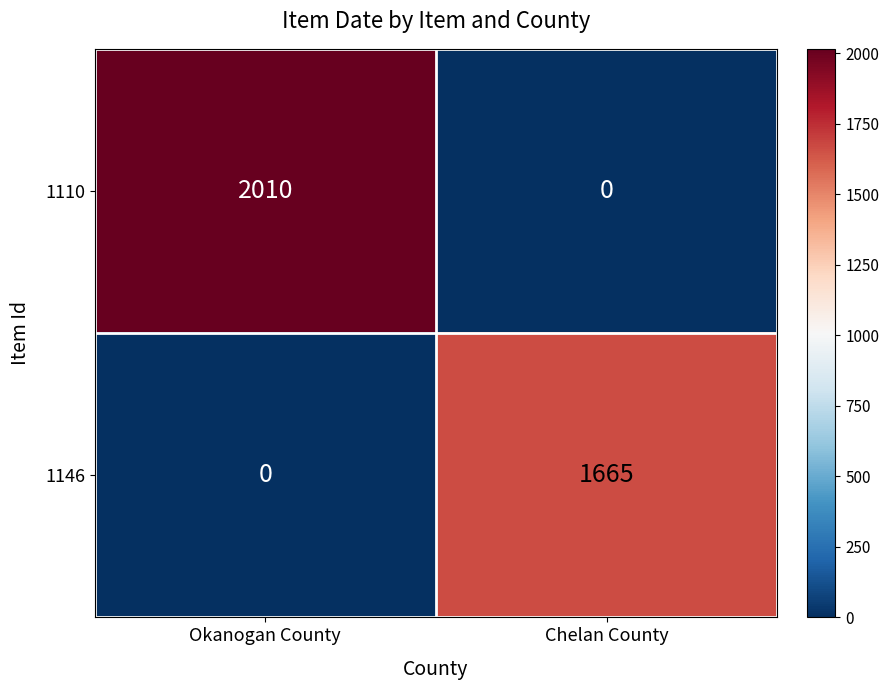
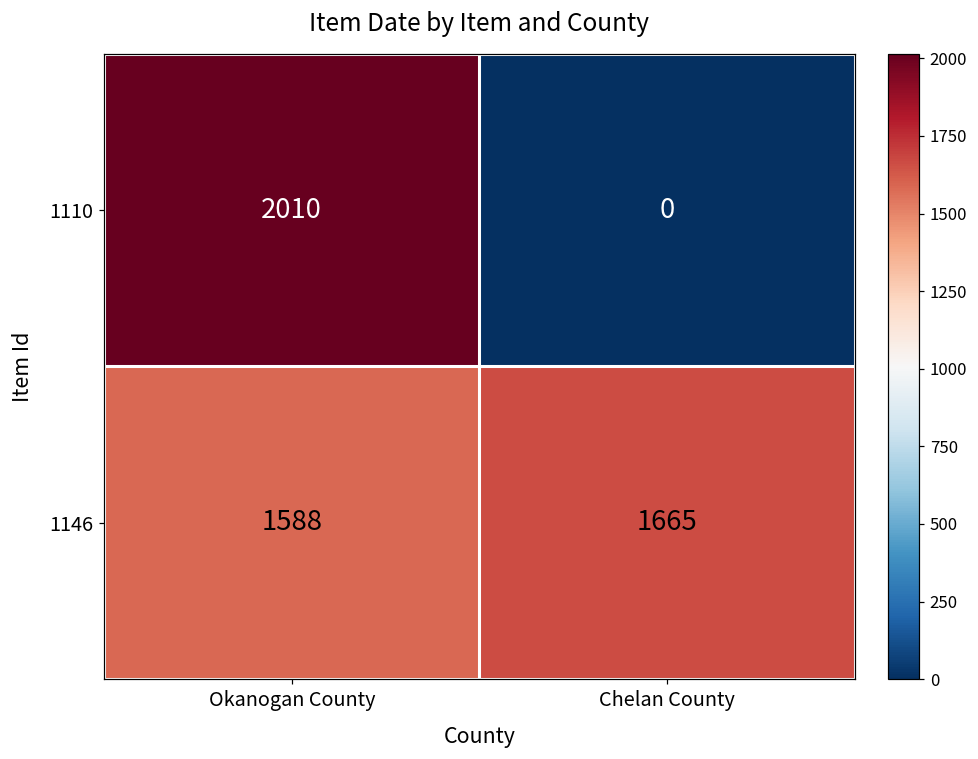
1146, Okanogan County: 0 -> 1588
